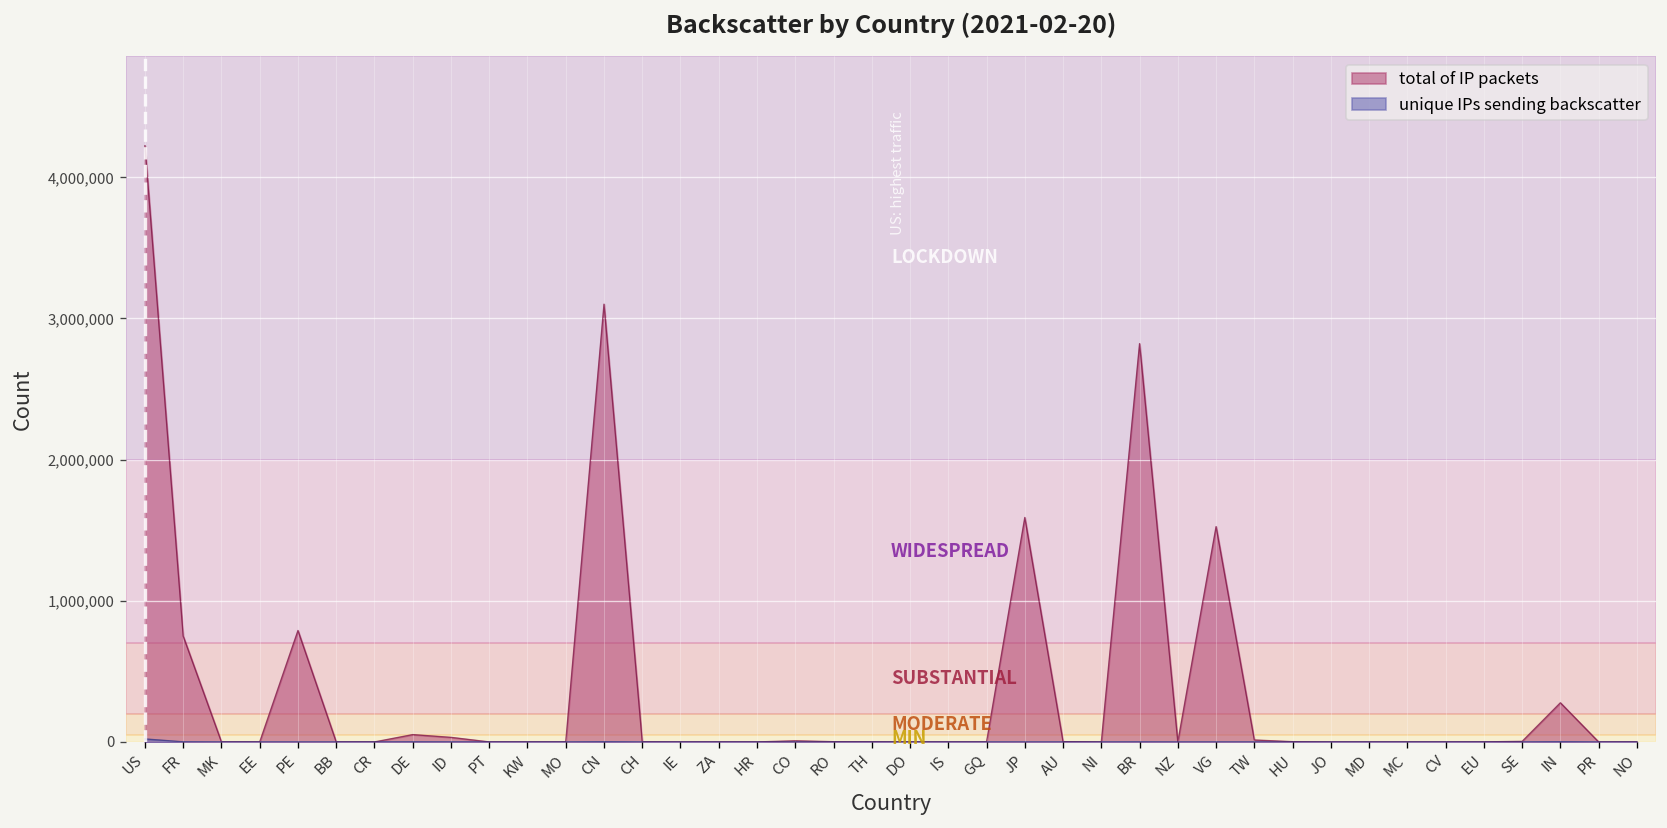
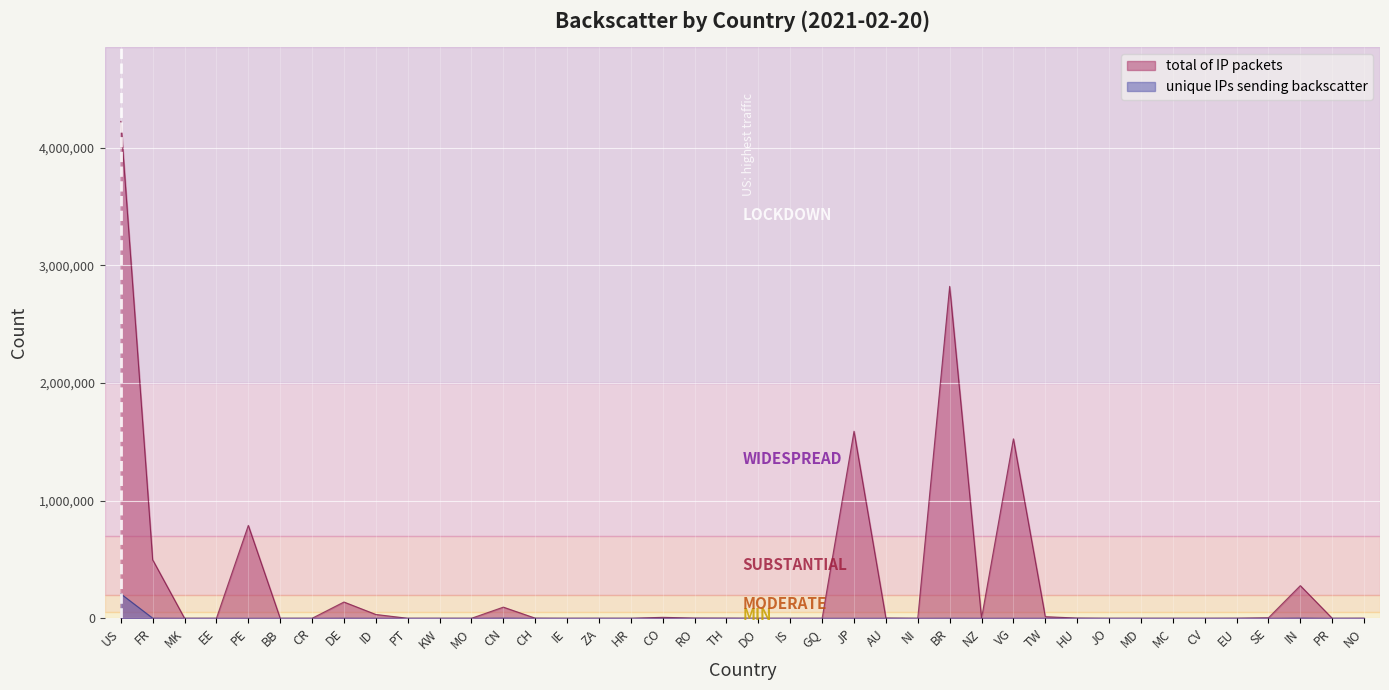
unique IPs sending backscatter, US: 20,000 -> 210,000
total of IP packets, FR: 750,000 -> 500,000
total of IP packets, DE: 50,000 -> 140,000
total of IP packets, CN: 3,100,000 -> 90,000
